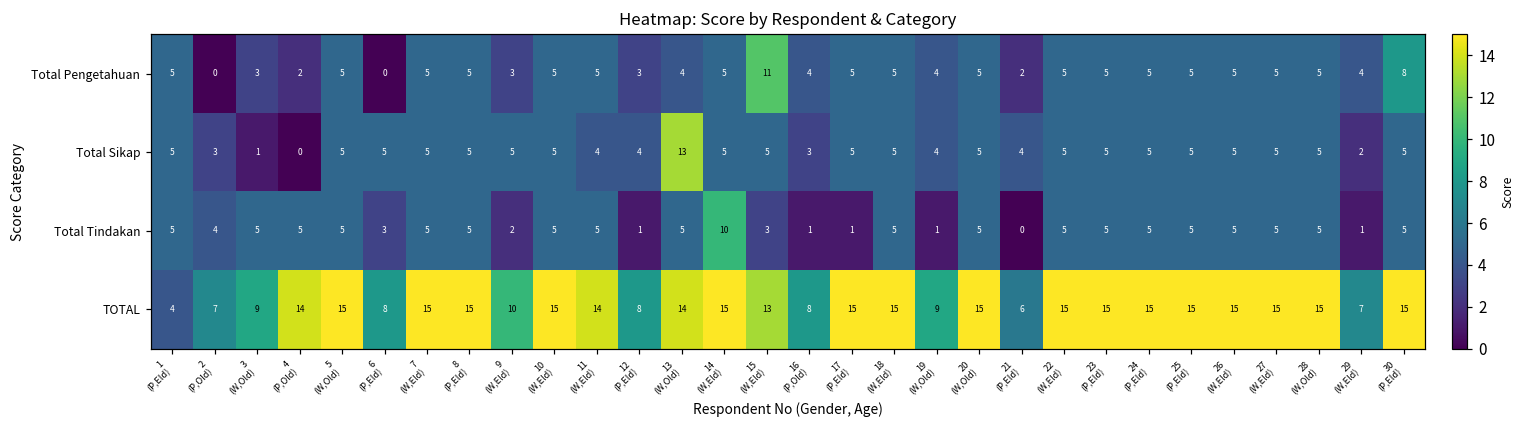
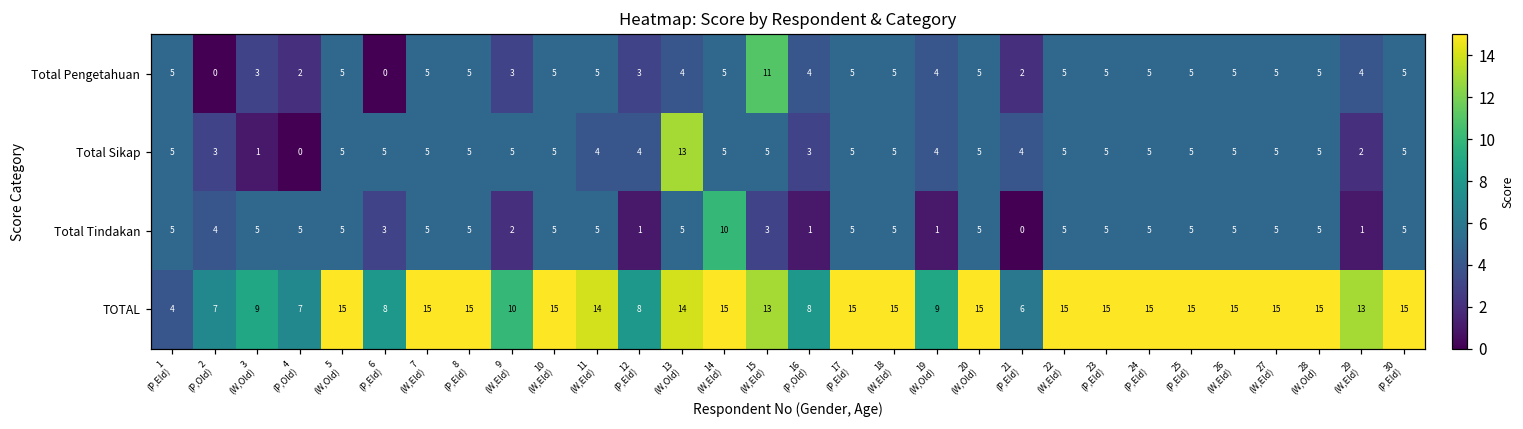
Total Pengetahuan, 30 (P,Eld): 8 -> 5
Total Tindakan, 17 (P,Eld): 1 -> 5
TOTAL, 4 (P,Old): 14 -> 7
TOTAL, 29 (W,Eld): 7 -> 13
